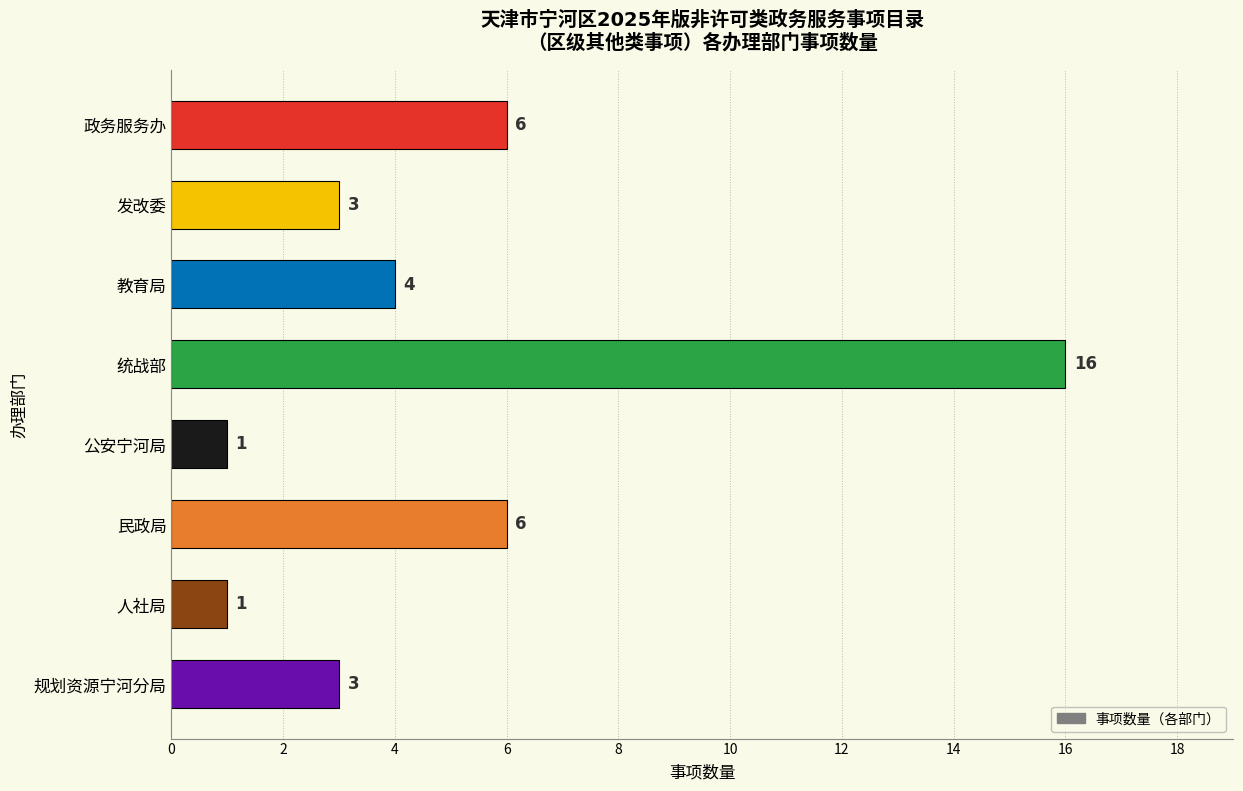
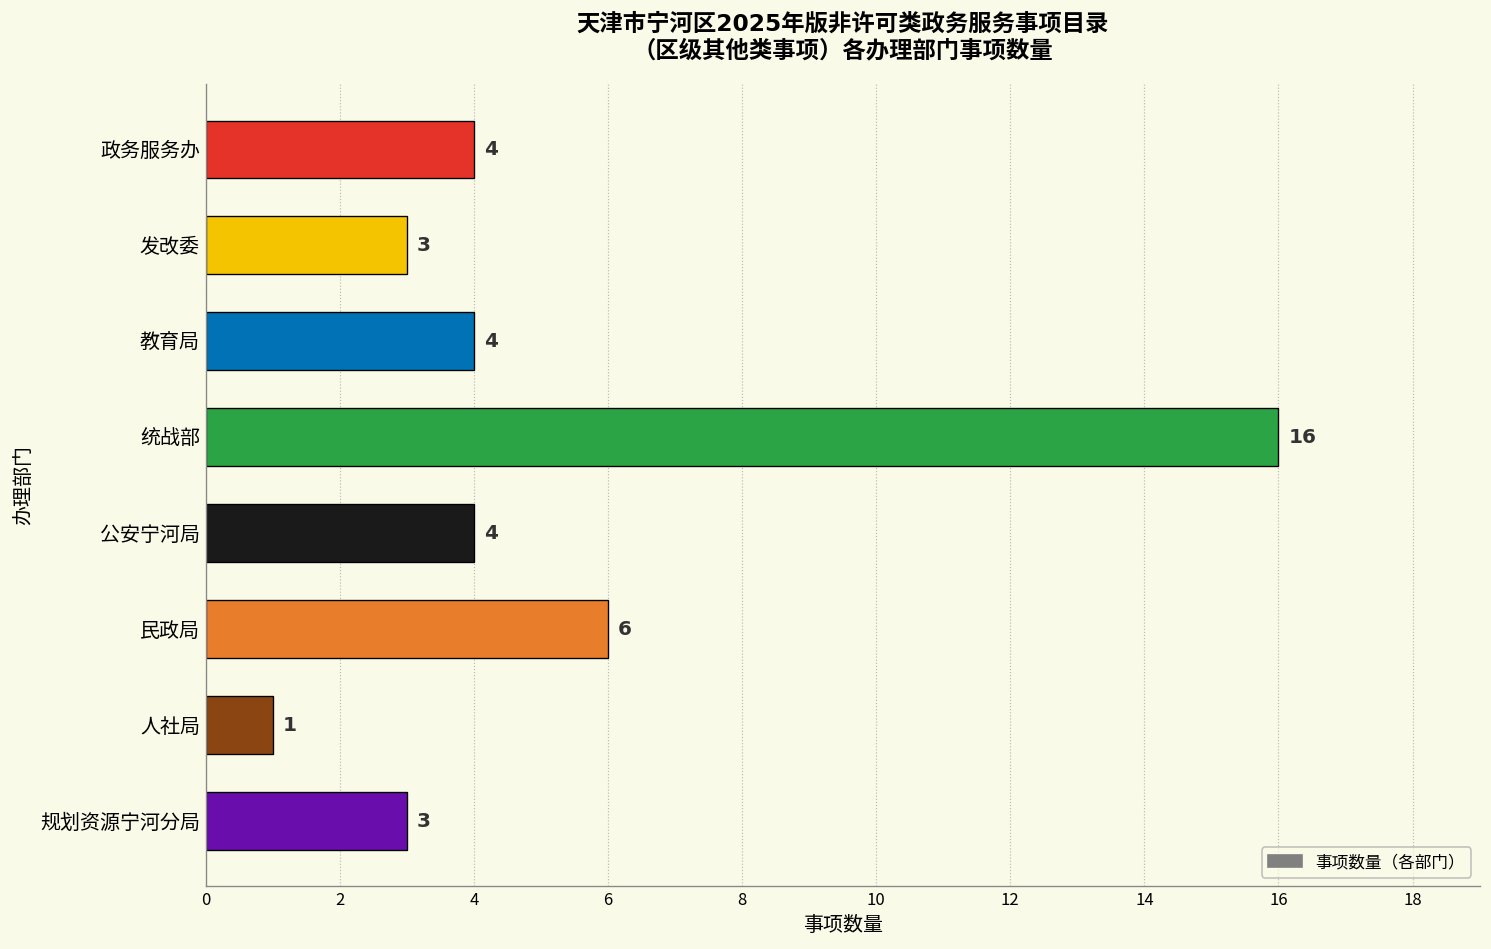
政务服务办: 6 -> 4
公安宁河局: 1 -> 4
